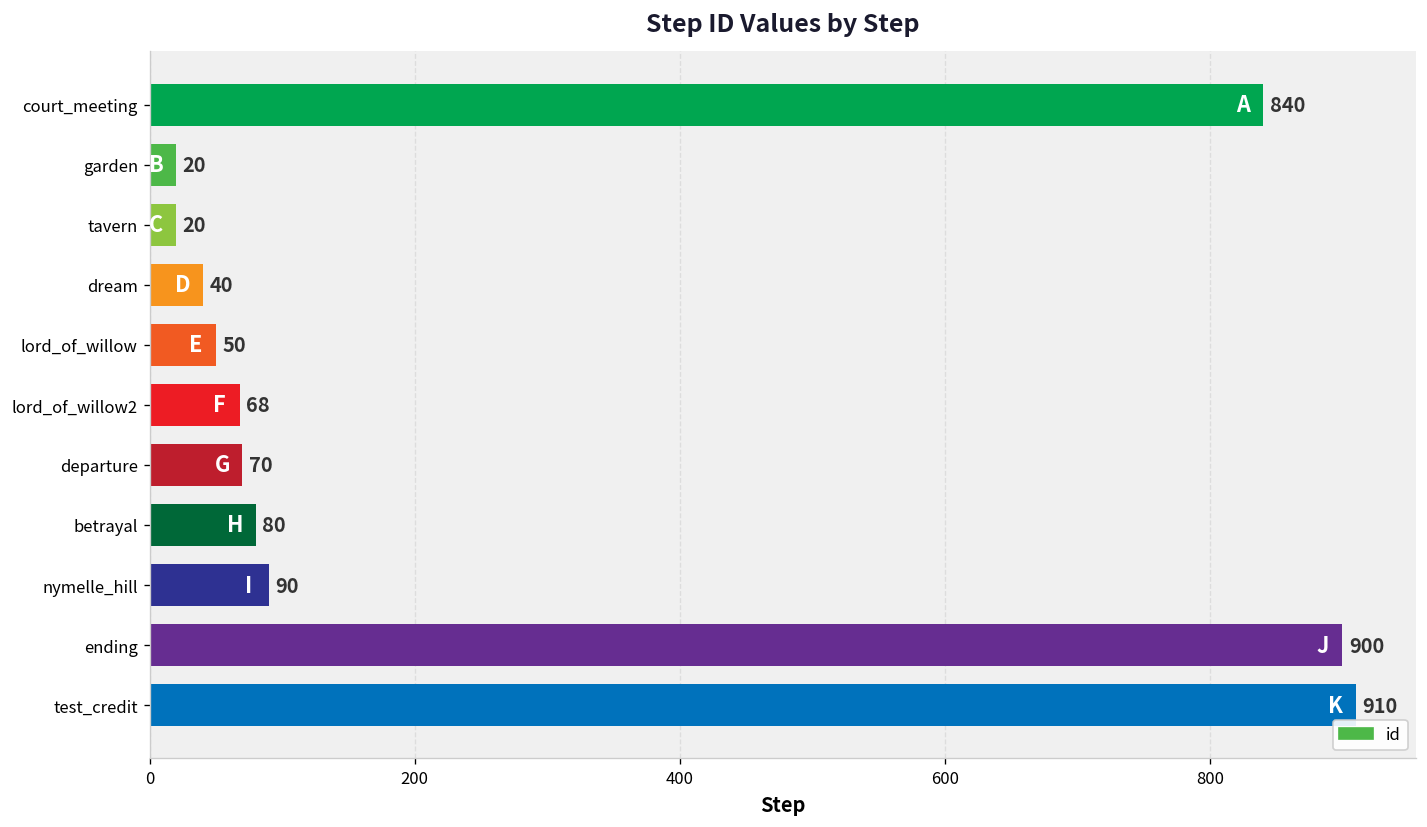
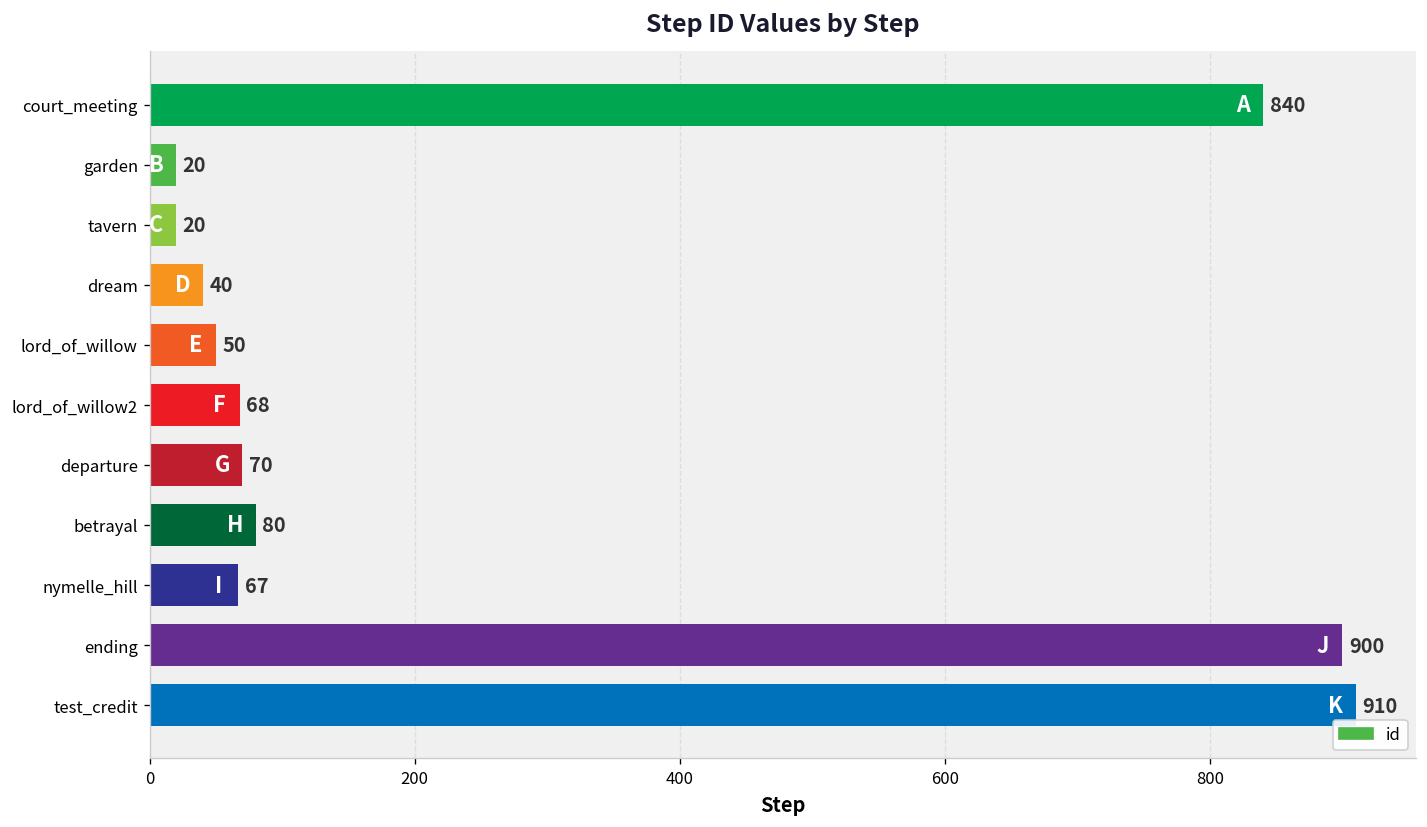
nymelle_hill: 90 -> 67
